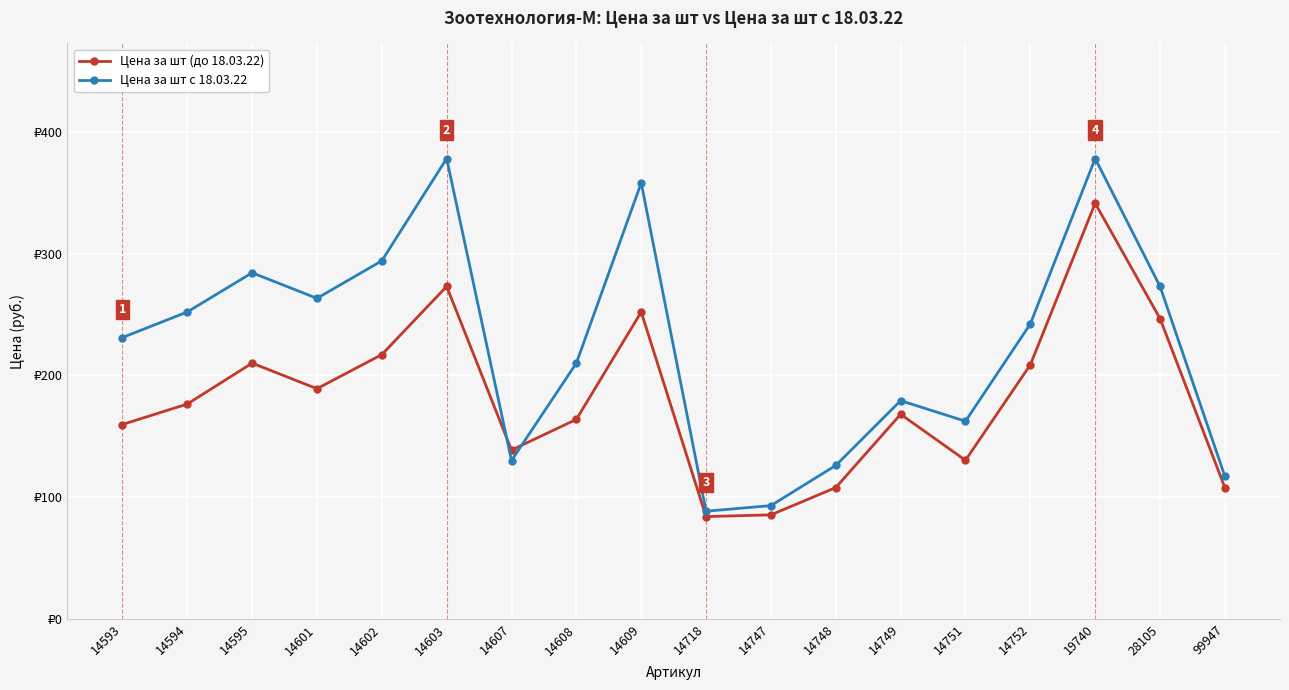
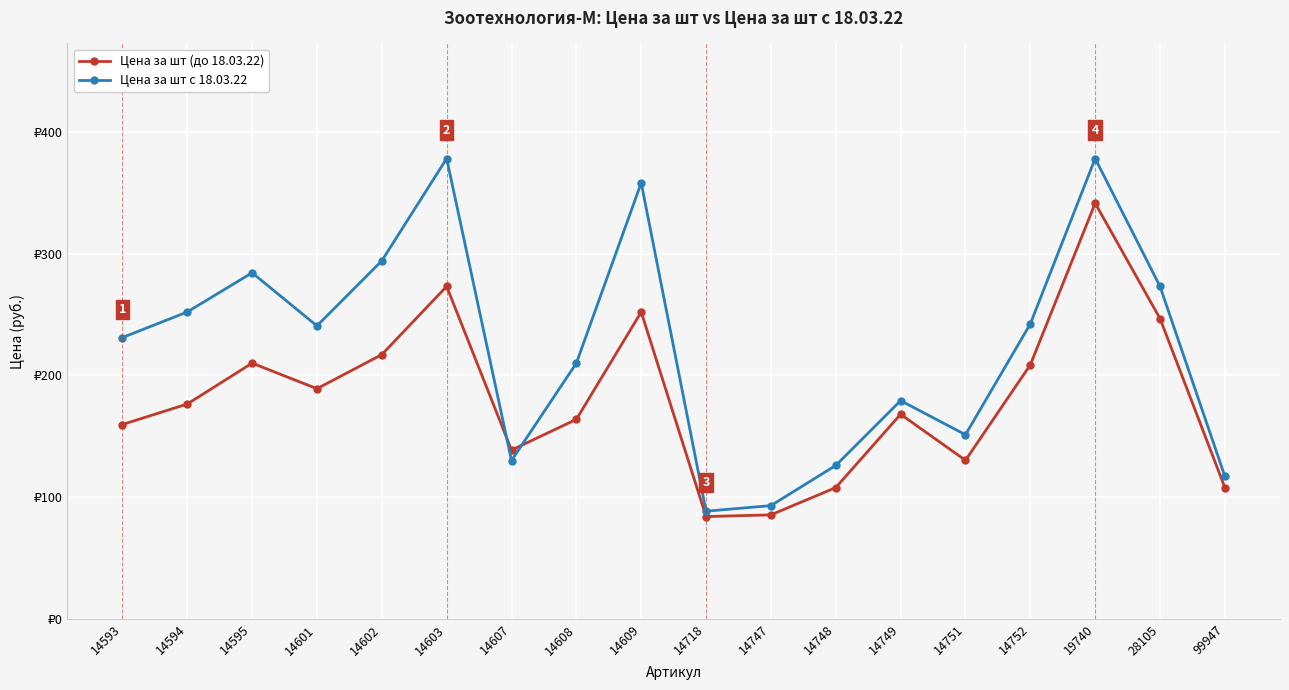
Цена за шт с 18.03.22, 14601: ₽263 -> ₽241
Цена за шт с 18.03.22, 14751: ₽162 -> ₽151
